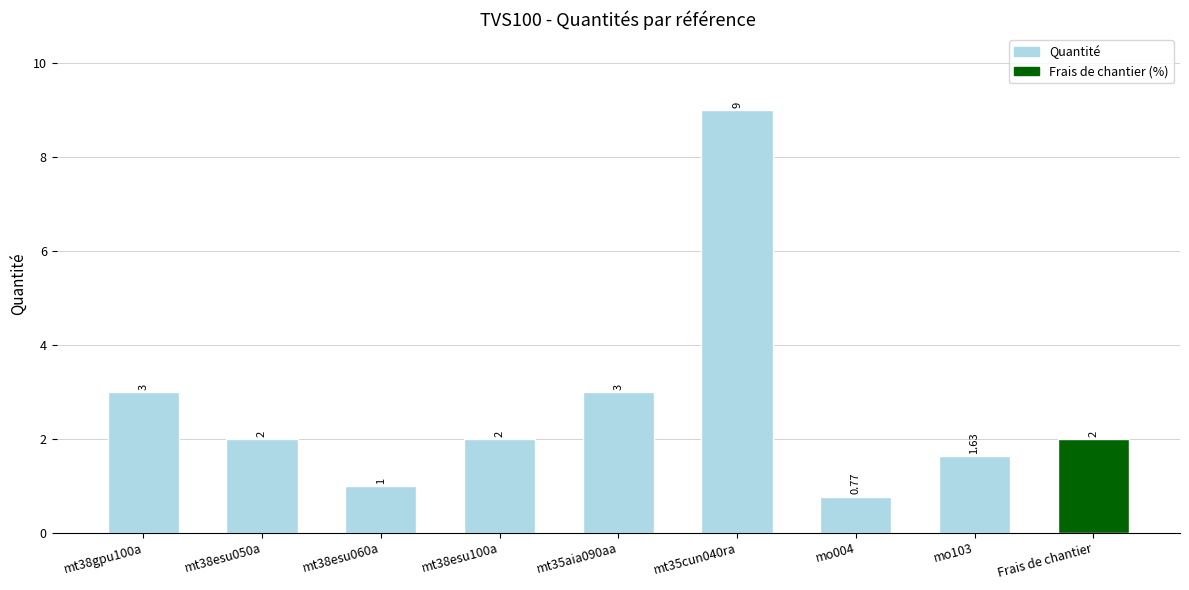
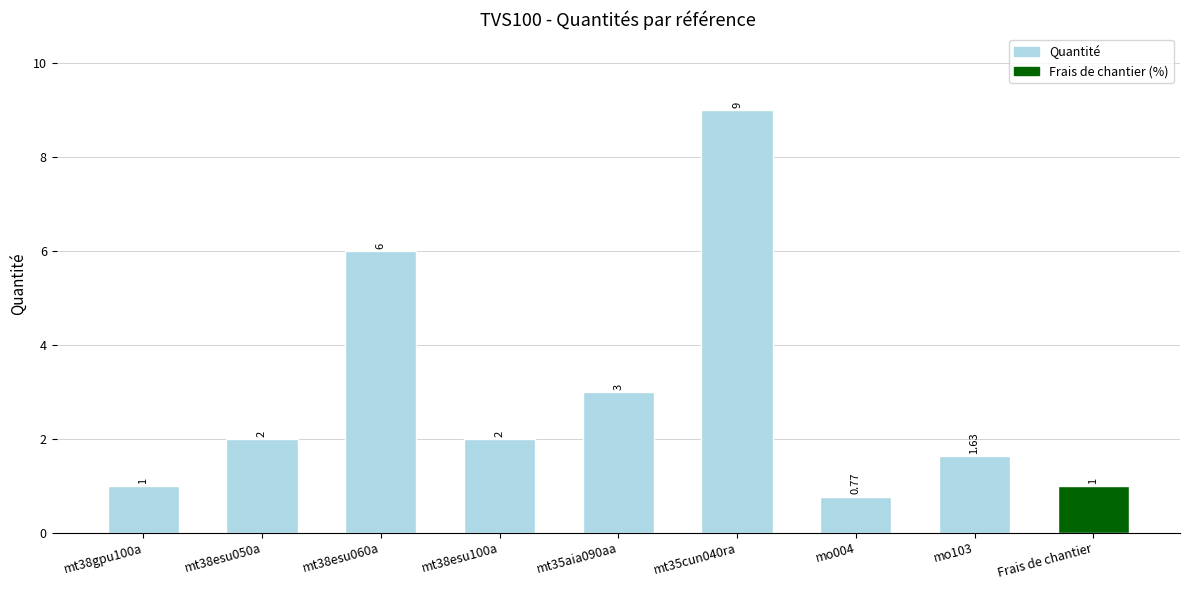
mt38gpu100a: 3 -> 1
mt38esu060a: 1 -> 6
Frais de chantier: 2 -> 1
